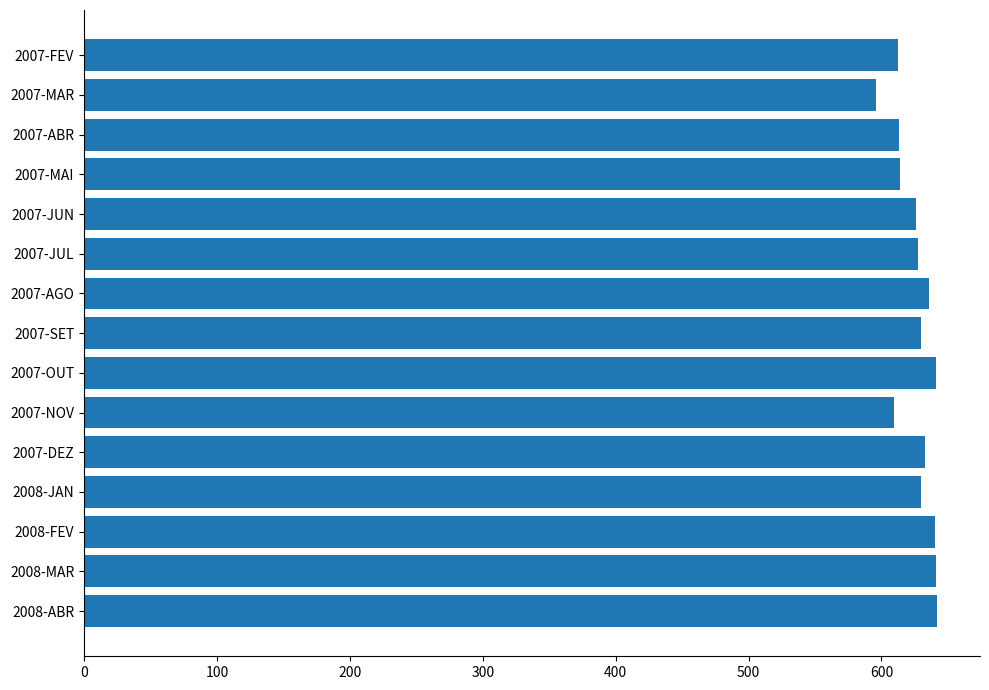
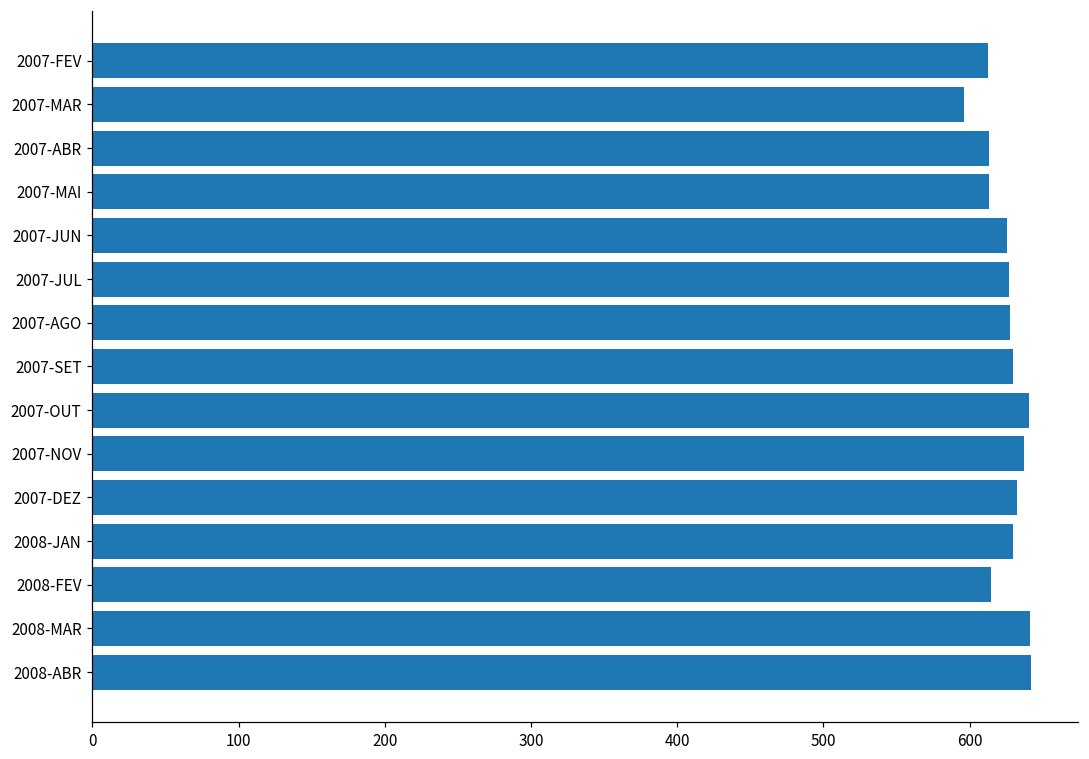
2007-AGO: 636 -> 627
2007-NOV: 610 -> 637
2008-FEV: 640 -> 615
